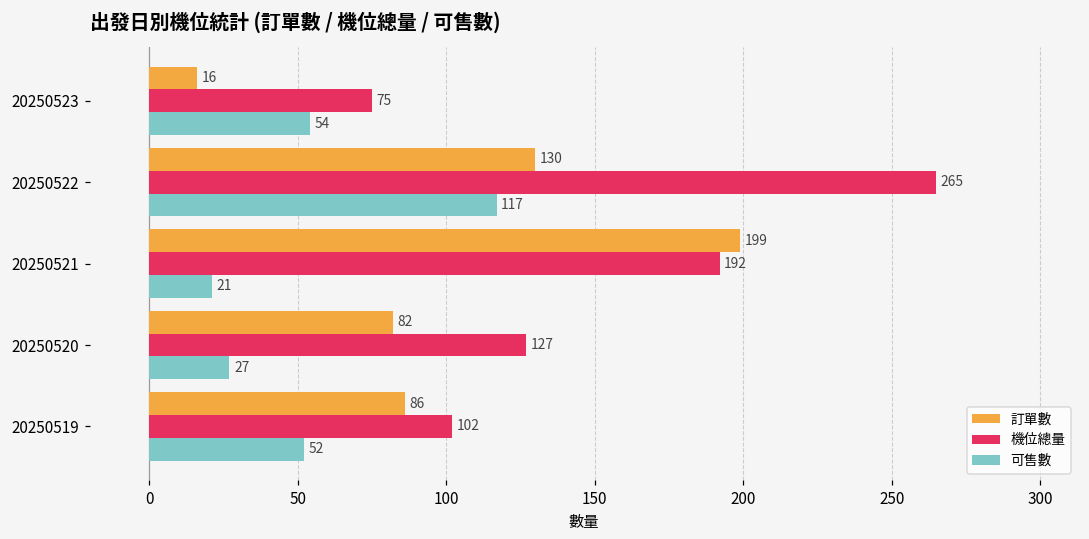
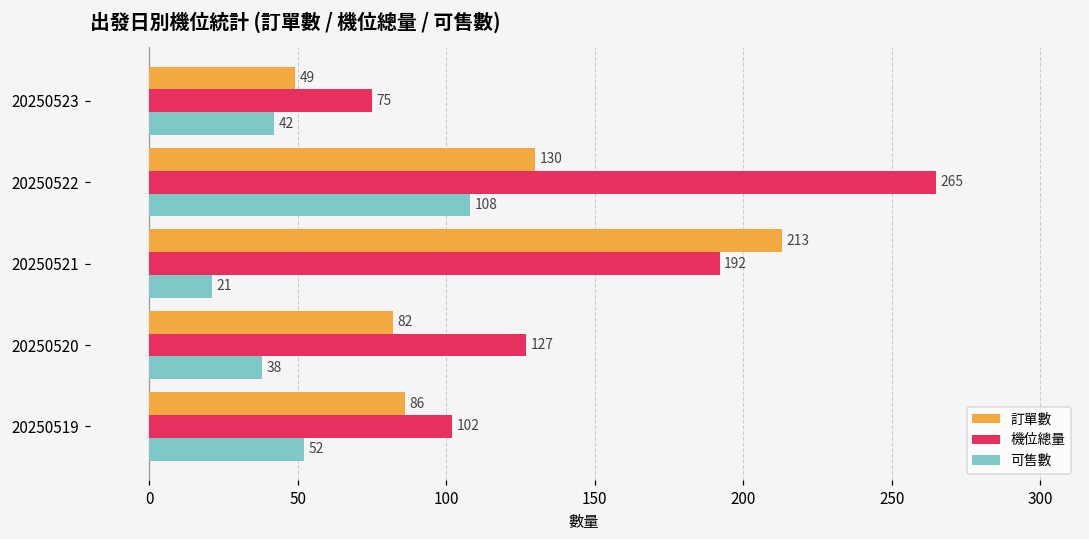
訂單數, 20250523: 16 -> 49
可售數, 20250523: 54 -> 42
可售數, 20250522: 117 -> 108
訂單數, 20250521: 199 -> 213
可售數, 20250520: 27 -> 38
